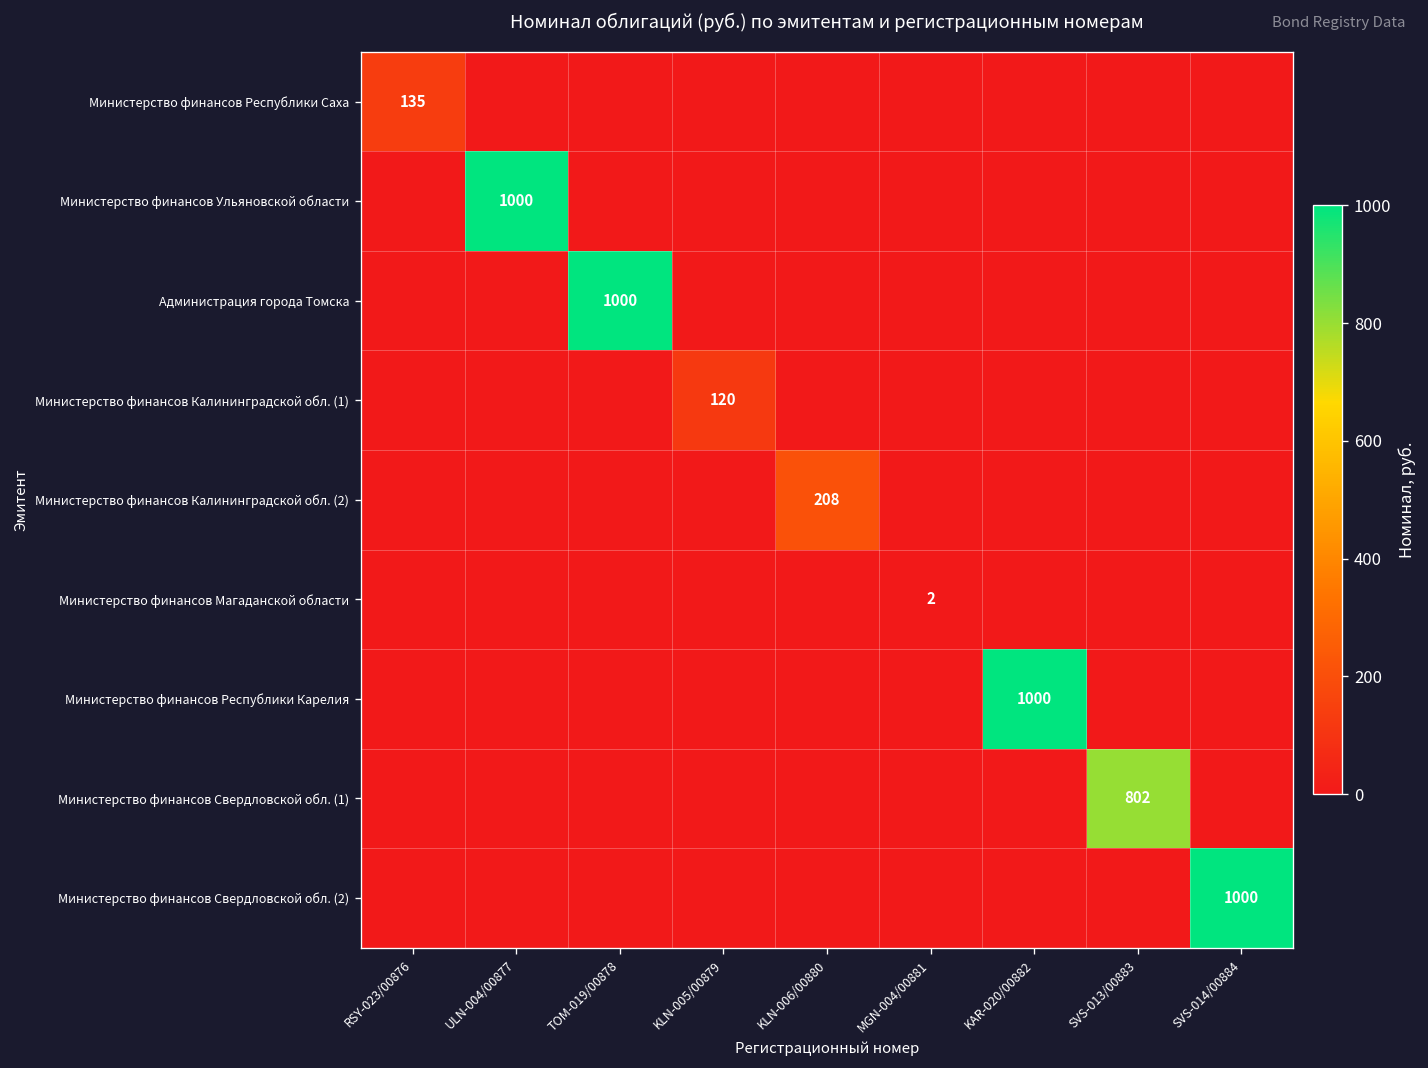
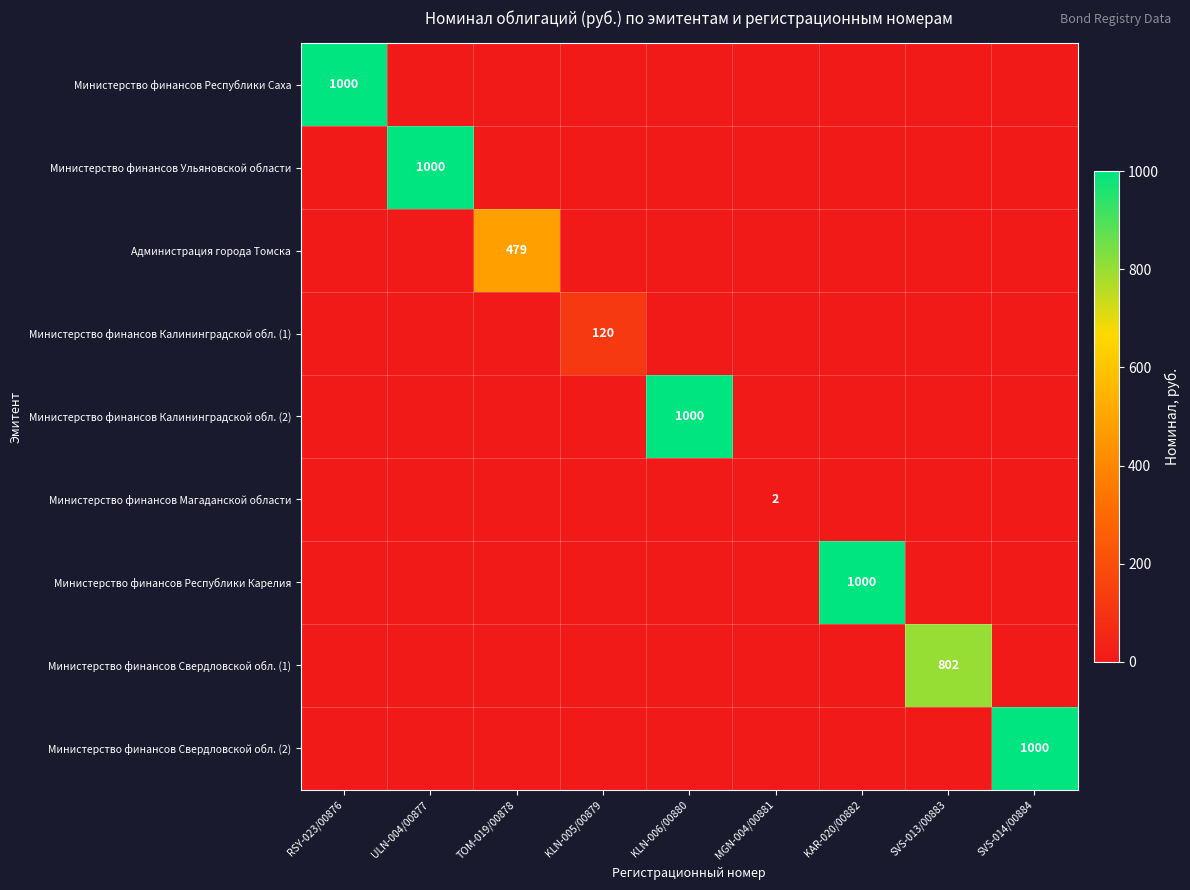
Министерство финансов Республики Саха, RSY-023/00876: 135 -> 1000
Администрация города Томска, TOM-019/00878: 1000 -> 479
Министерство финансов Калининградской обл. (2), KLN-006/00880: 208 -> 1000
